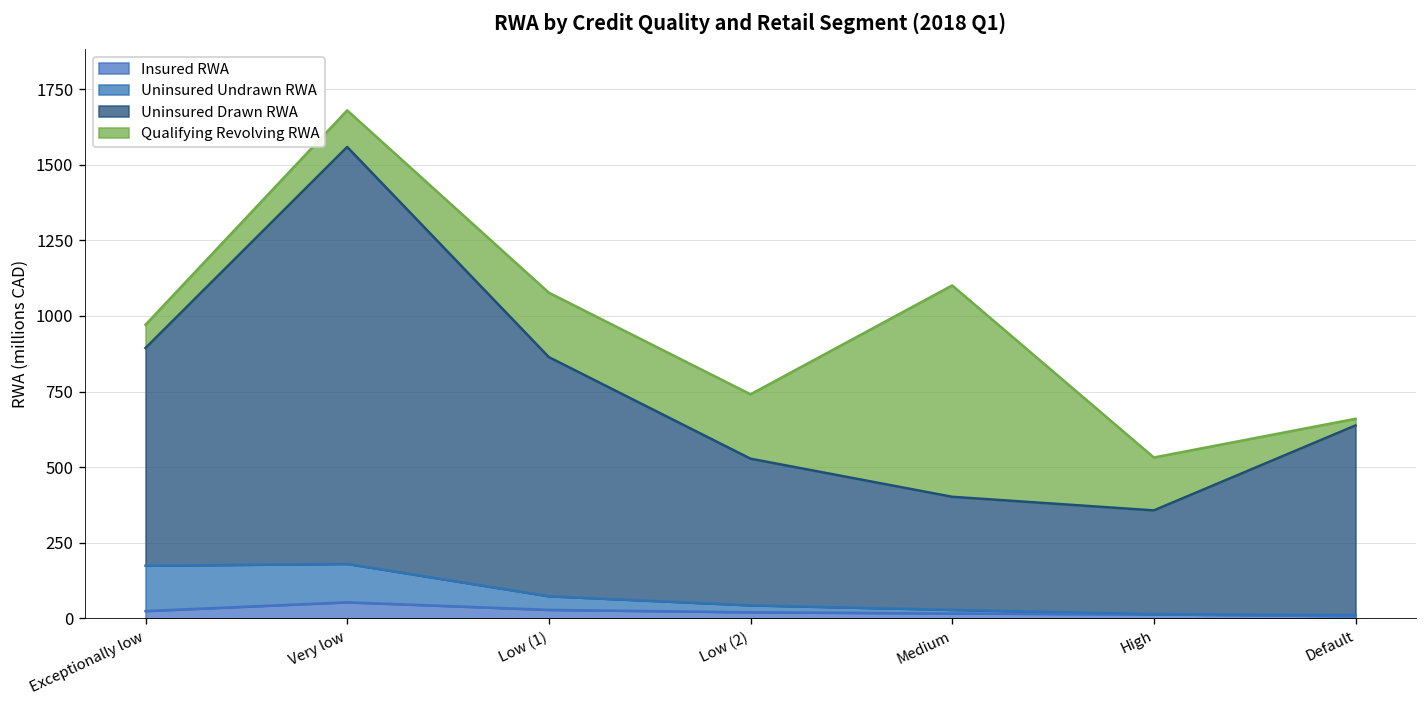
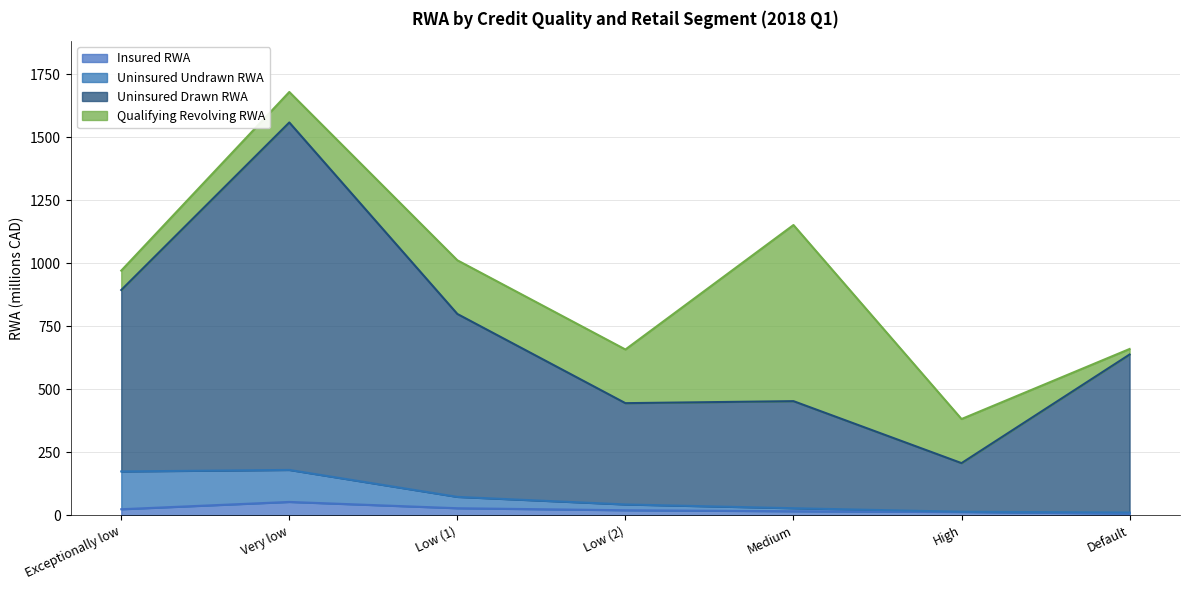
Uninsured Drawn RWA, Low (1): 790 -> 730
Uninsured Drawn RWA, Low (2): 490 -> 400
Uninsured Drawn RWA, Medium: 370 -> 430
Uninsured Drawn RWA, High: 340 -> 190
